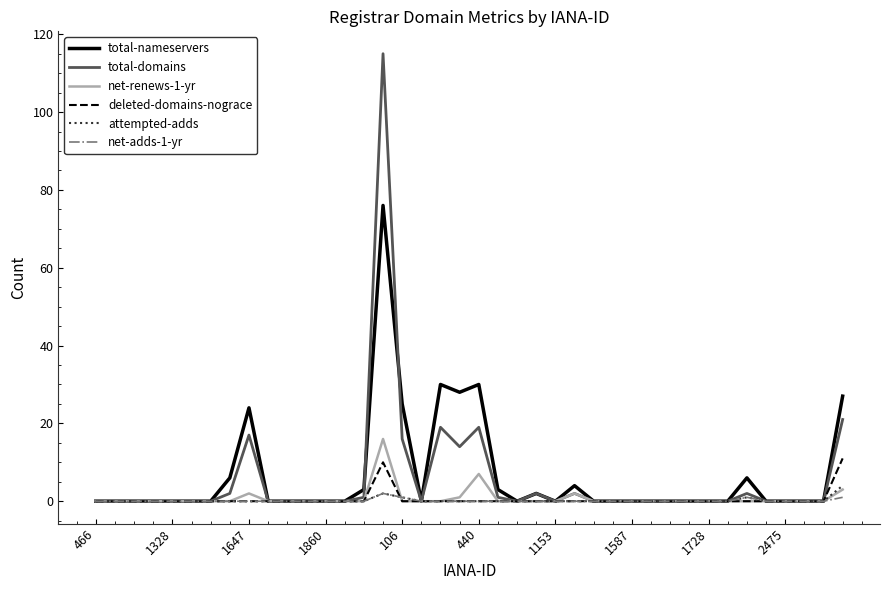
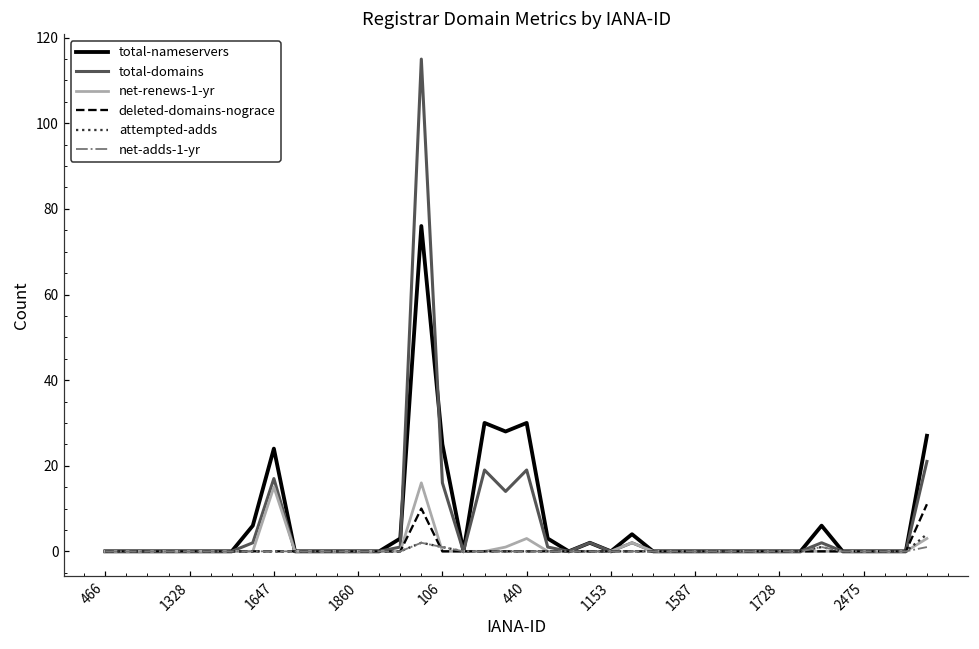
net-renews-1-yr, 1647: 2 -> 15
net-renews-1-yr, 440: 7 -> 3
